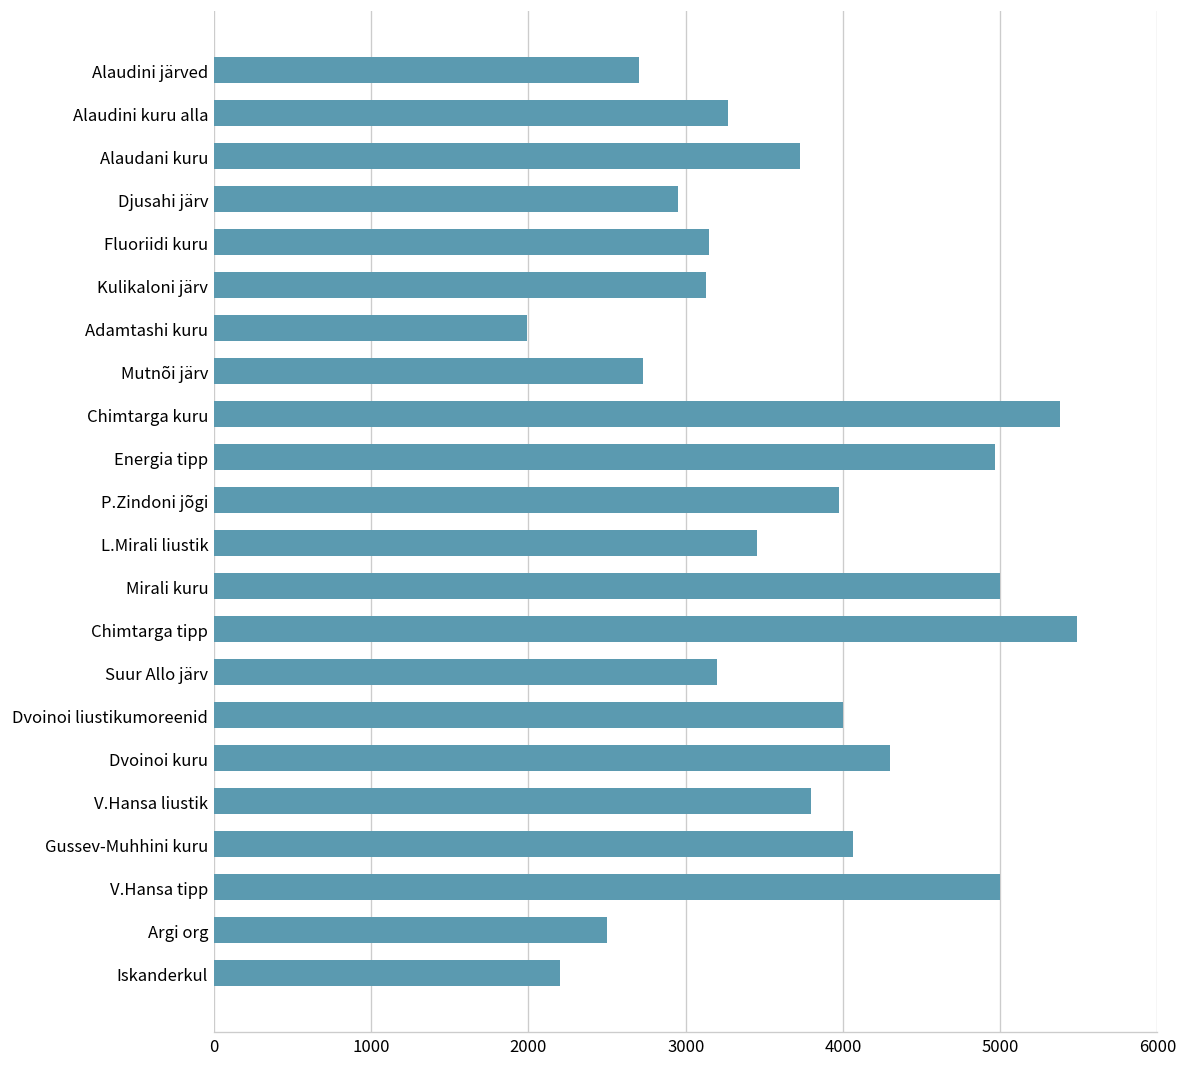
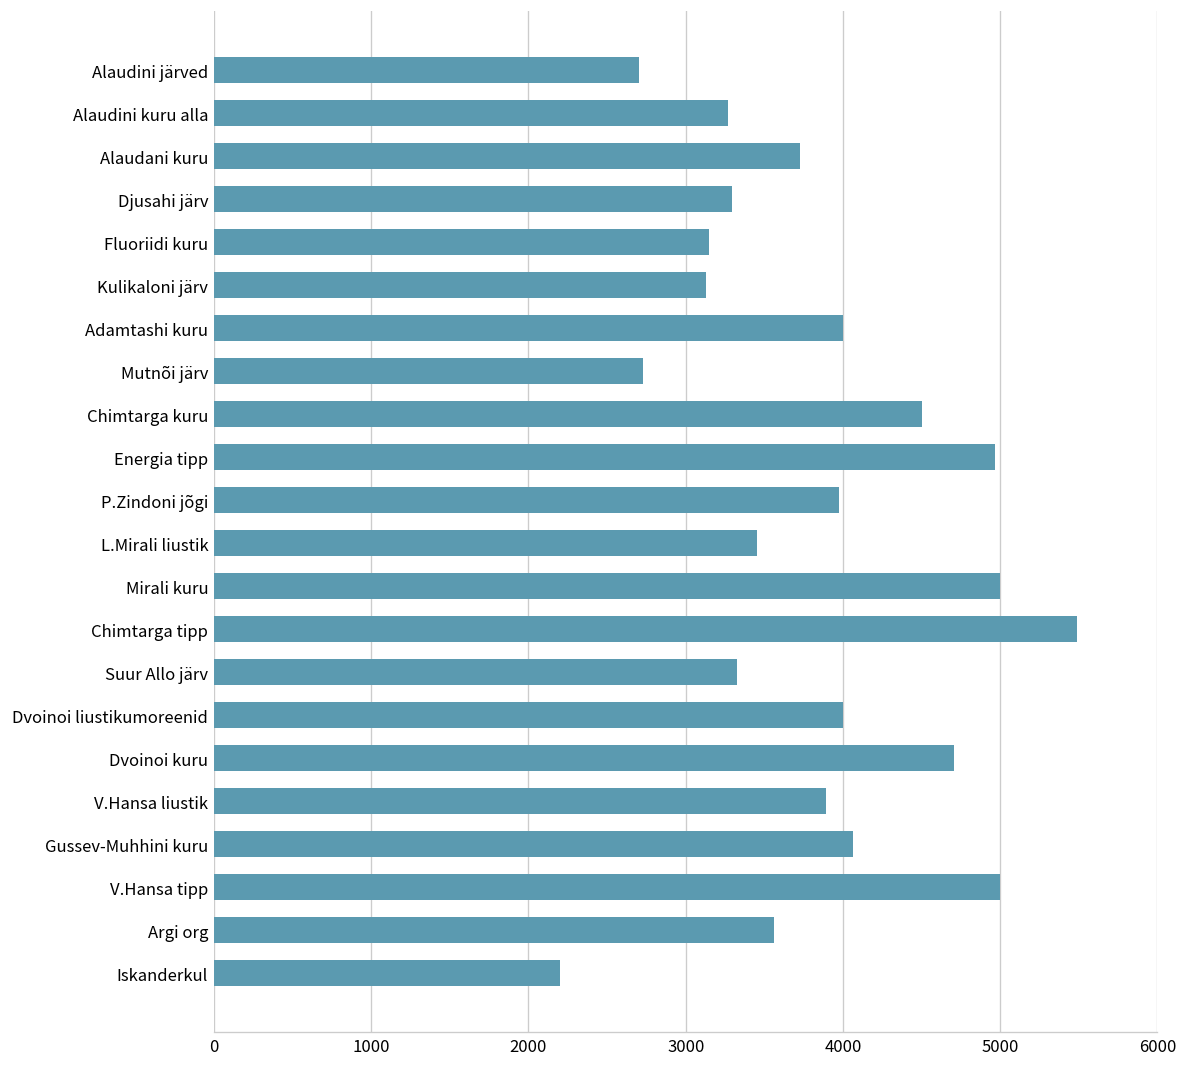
Djusahi järv: 2950 -> 3290
Adamtashi kuru: 1990 -> 4000
Chimtarga kuru: 5380 -> 4500
Suur Allo järv: 3200 -> 3320
Dvoinoi kuru: 4300 -> 4710
V.Hansa liustik: 3800 -> 3890
Argi org: 2500 -> 3560
